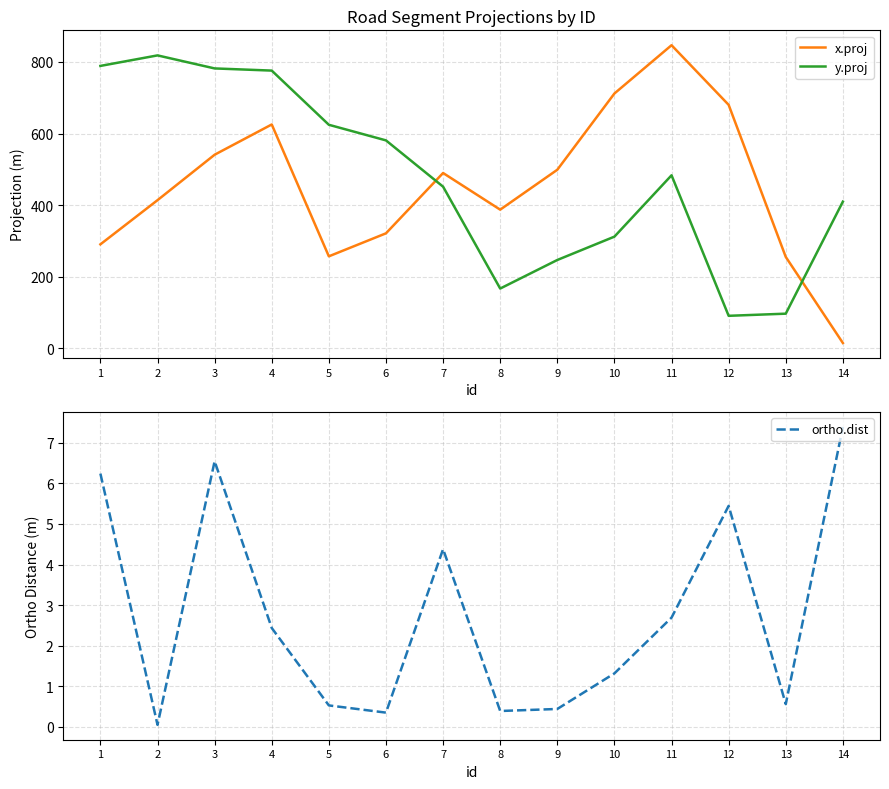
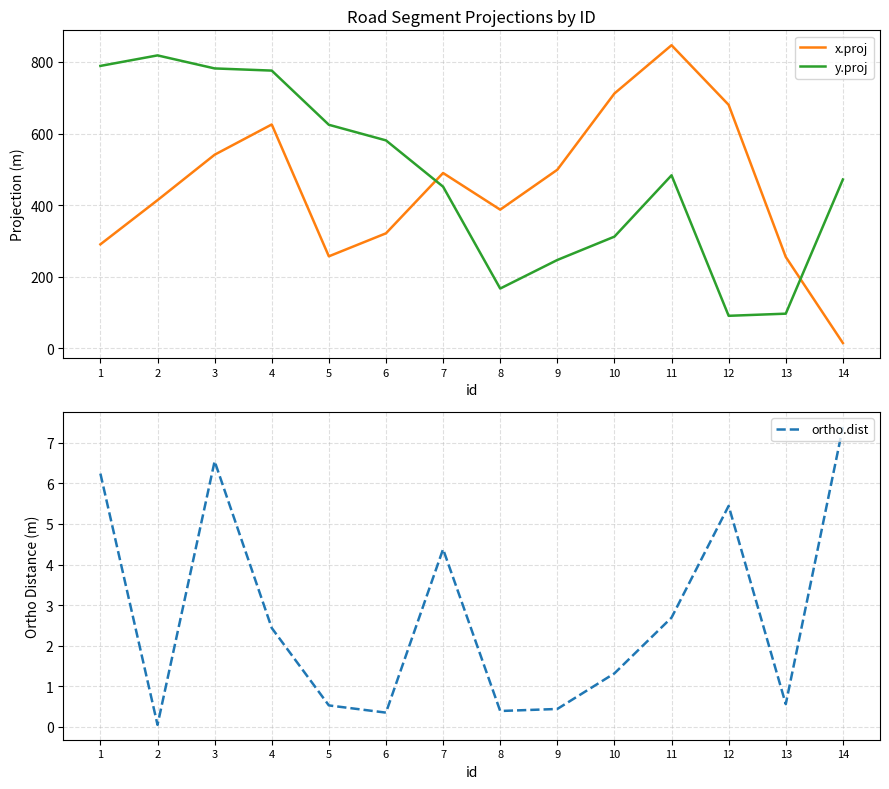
Road Segment Projections by ID, y.proj, 14: 410 -> 470
